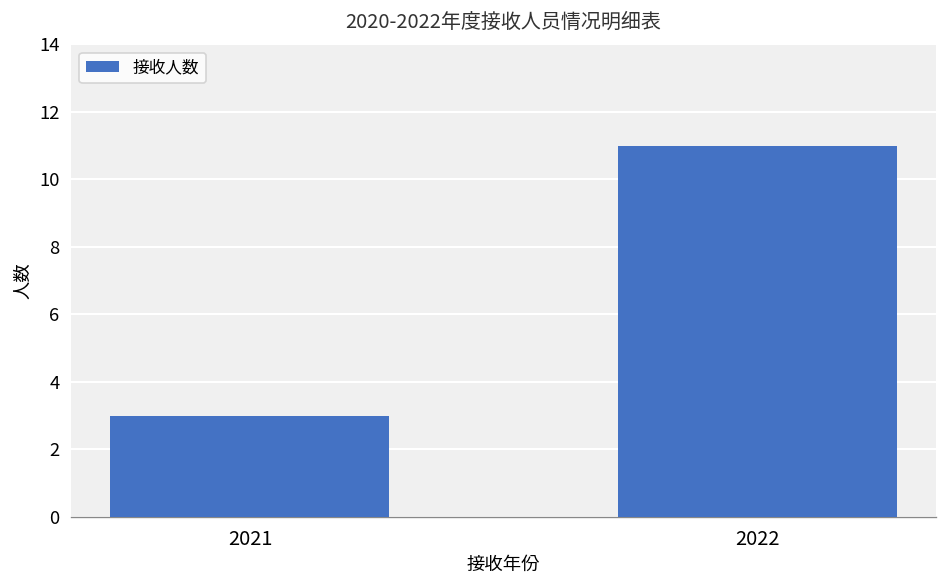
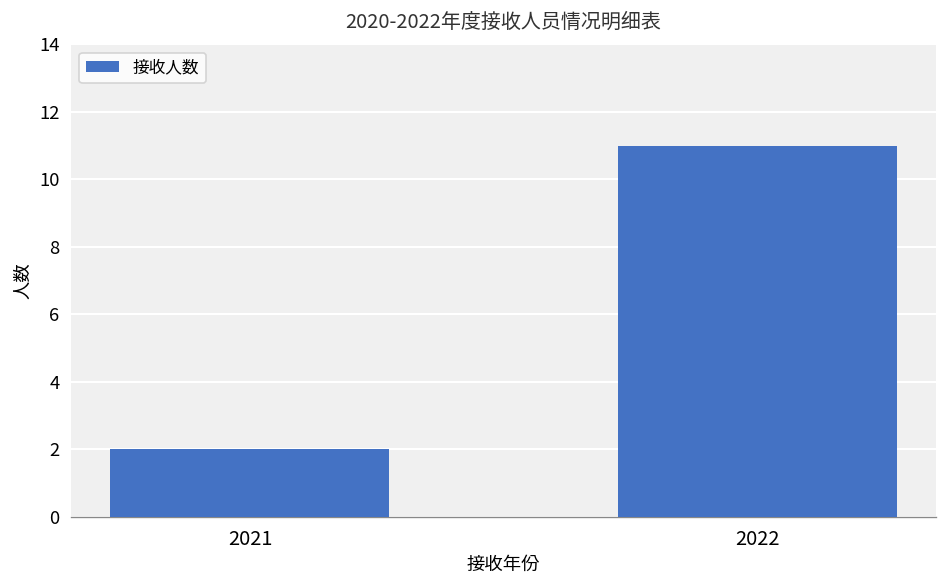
2021: 3 -> 2
